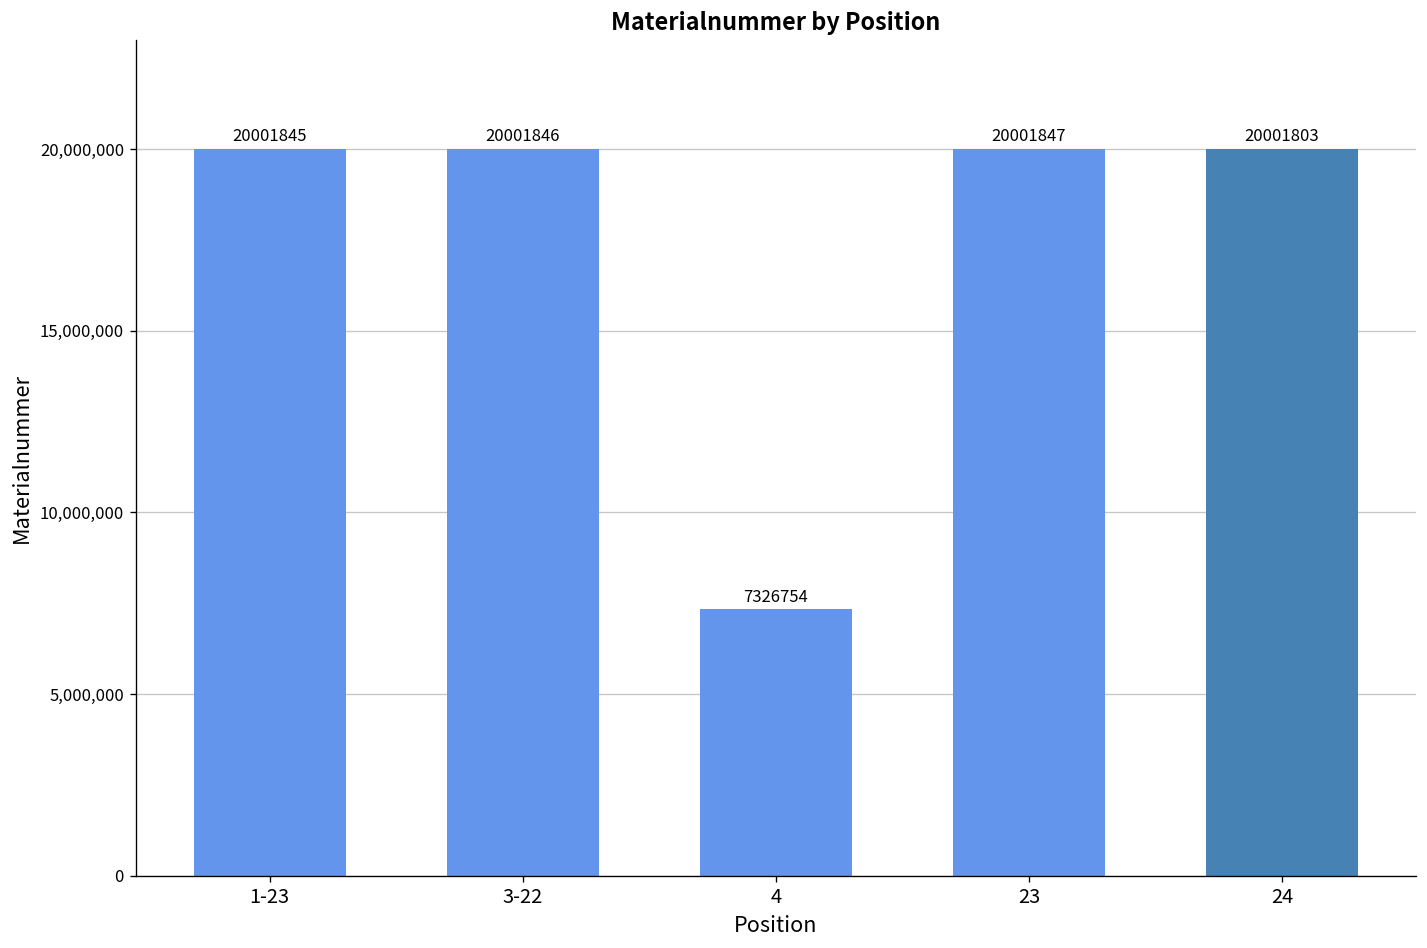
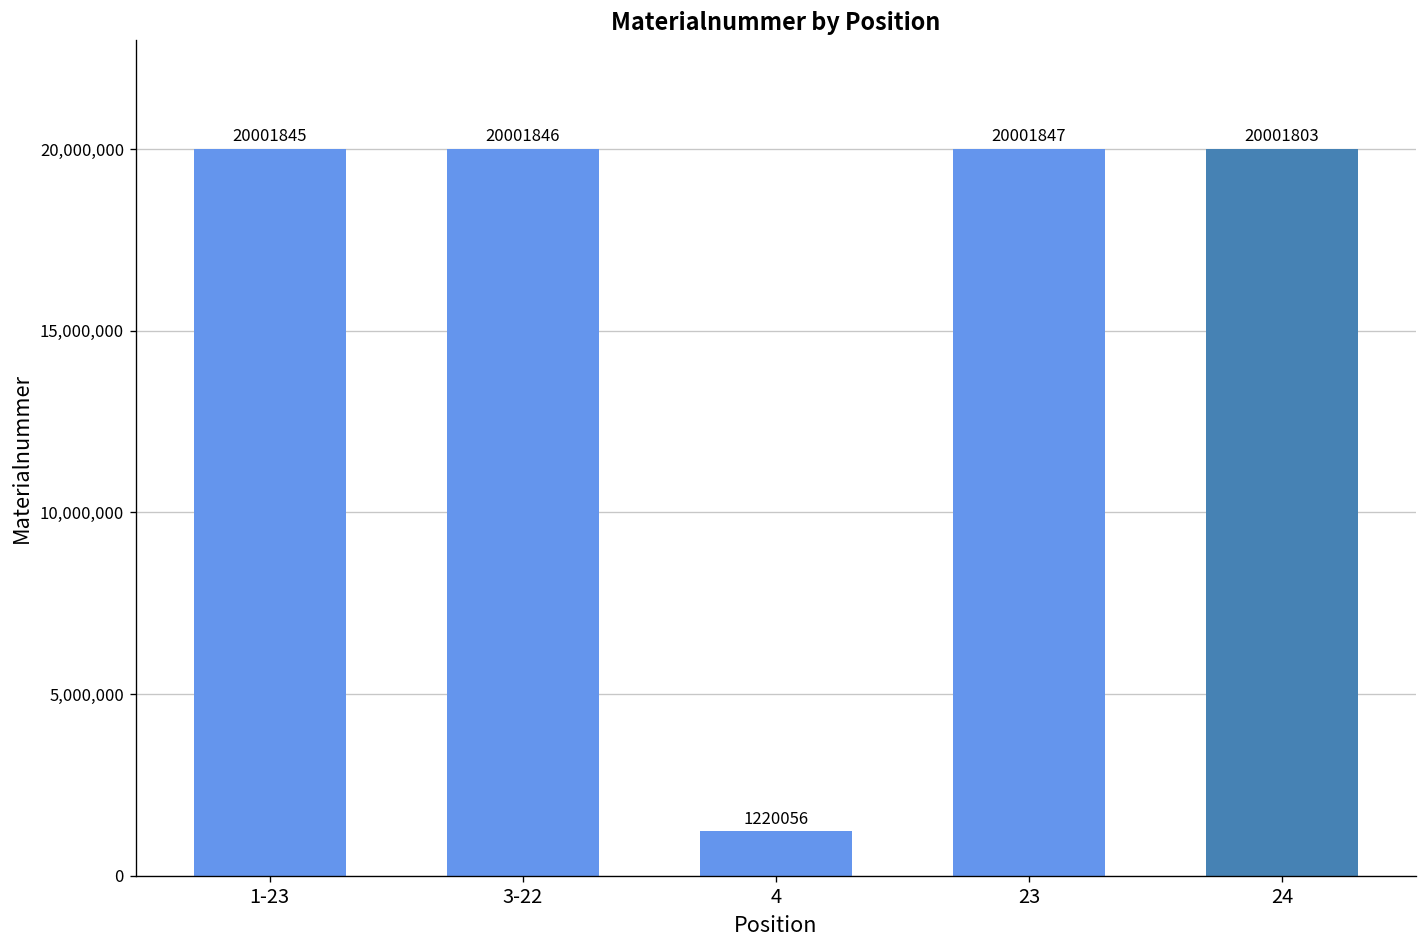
4: 7326754 -> 1220056
